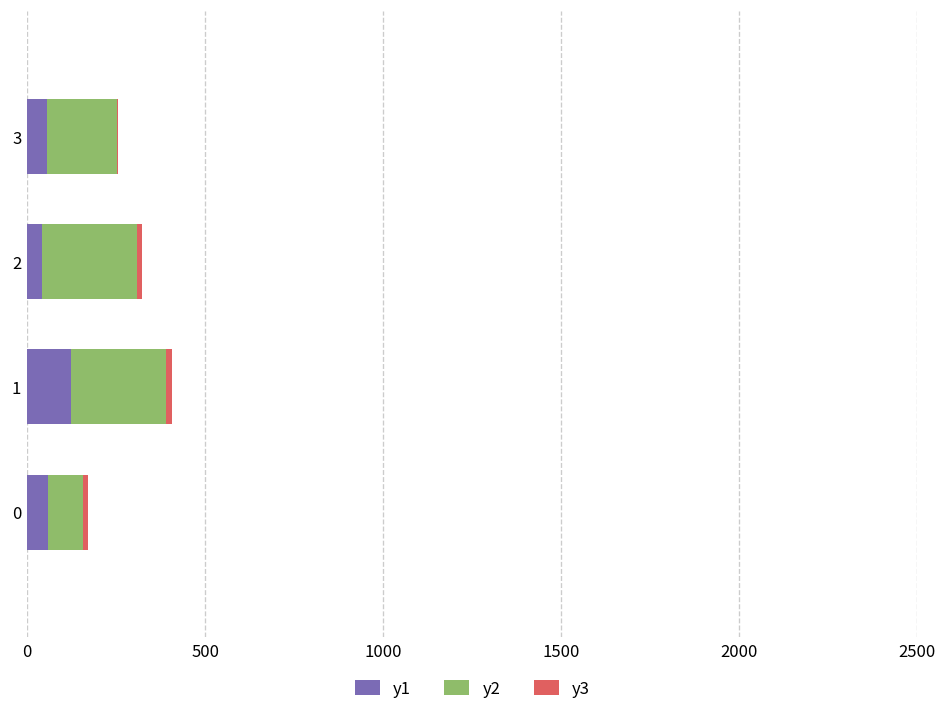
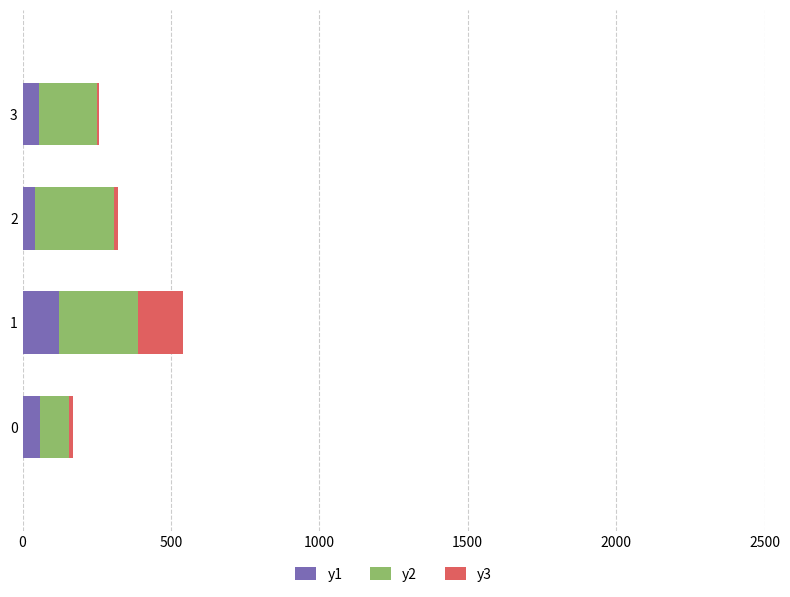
y3, 1: 20 -> 150
